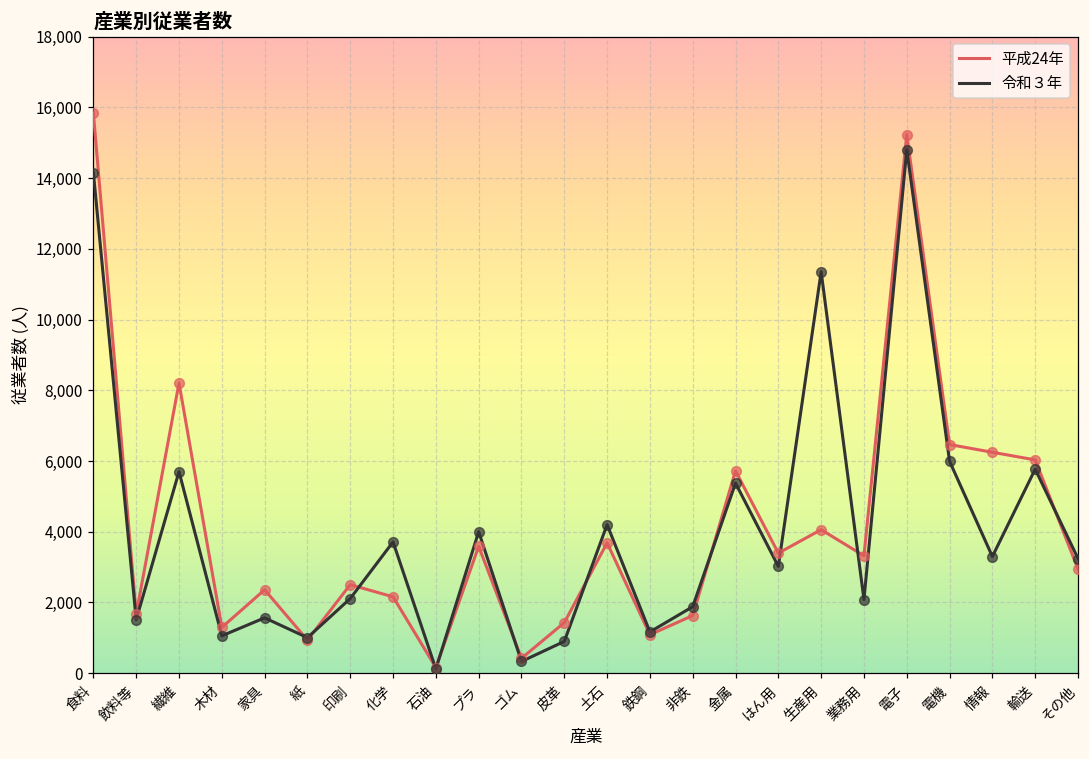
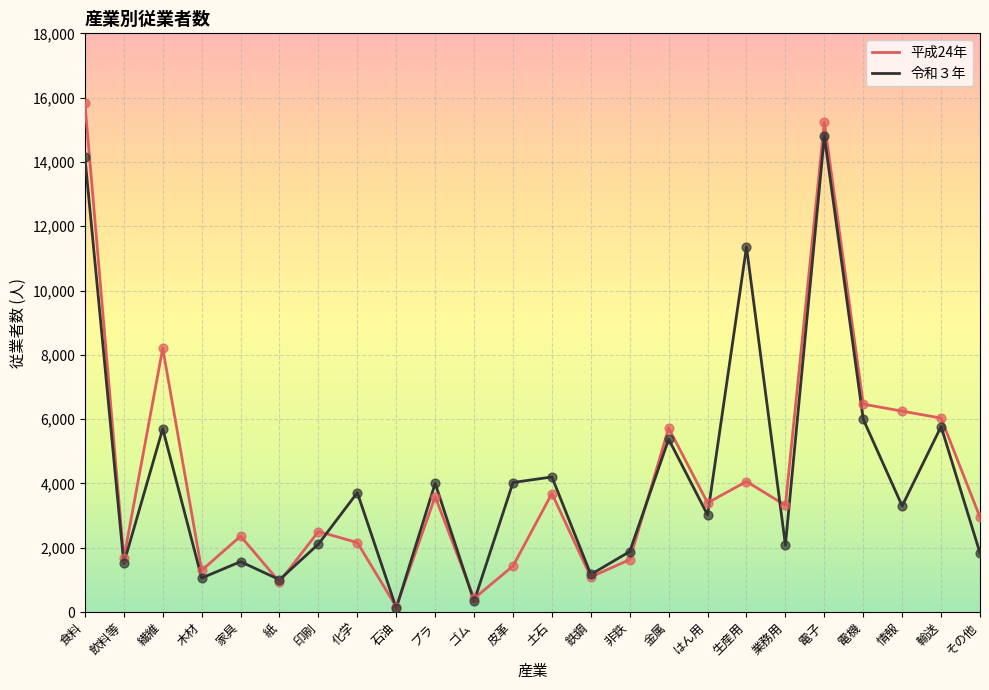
令和３年, 皮革: 900 -> 4,000
令和３年, その他: 3,200 -> 1,800
